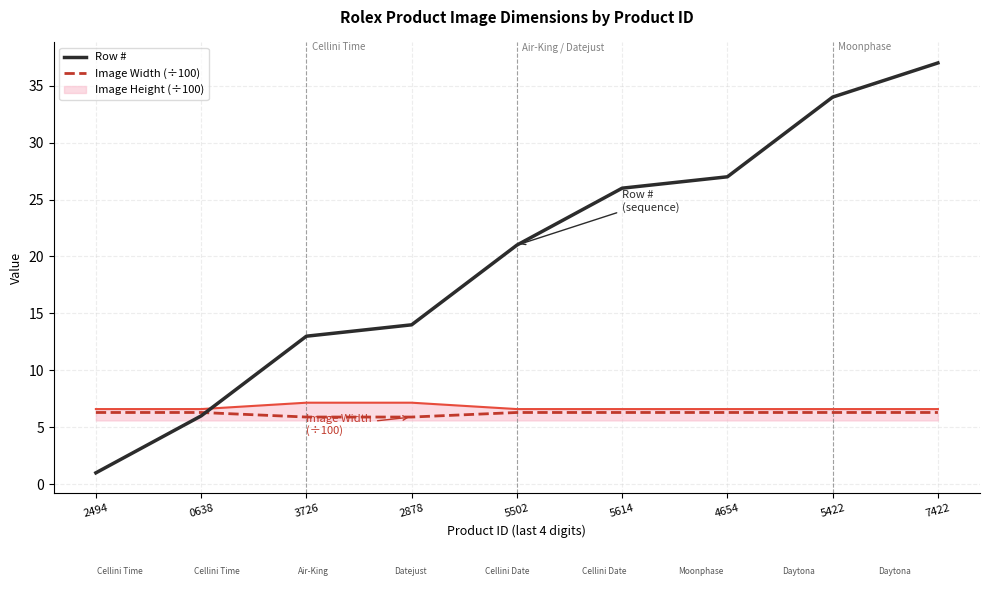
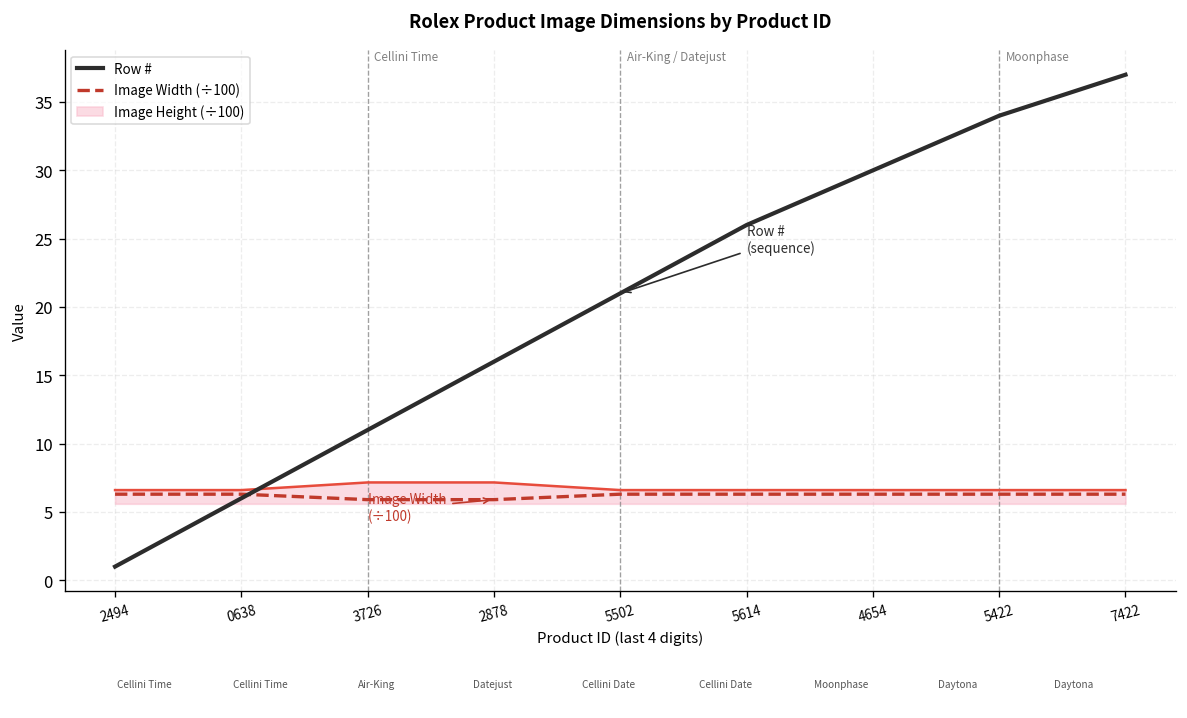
Row #, 3726: 13 -> 11
Row #, 2878: 14 -> 16
Row #, 4654: 27 -> 30
